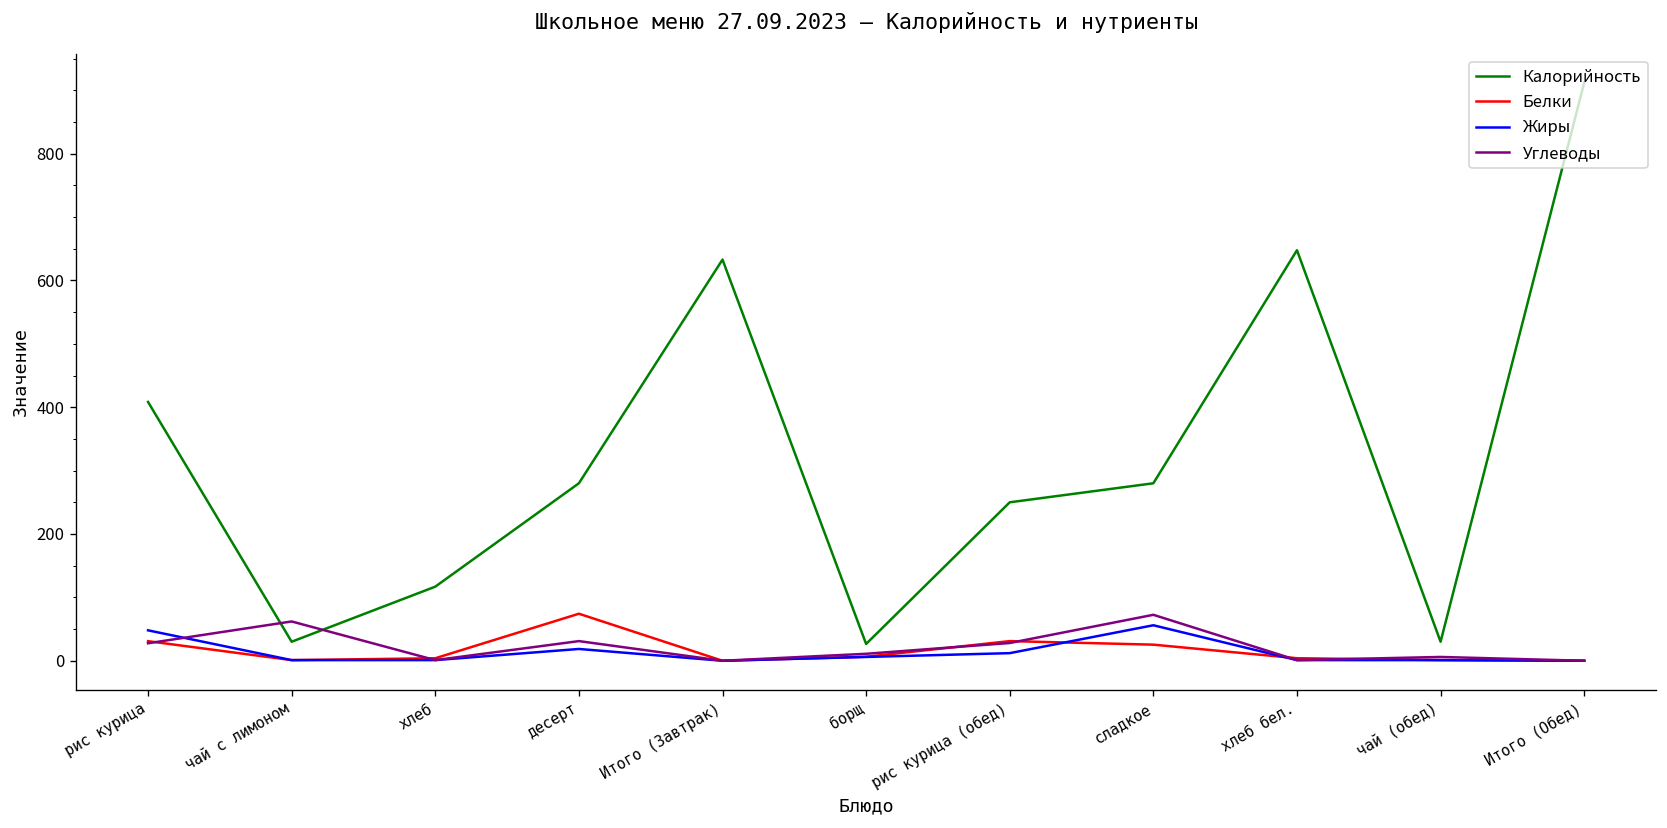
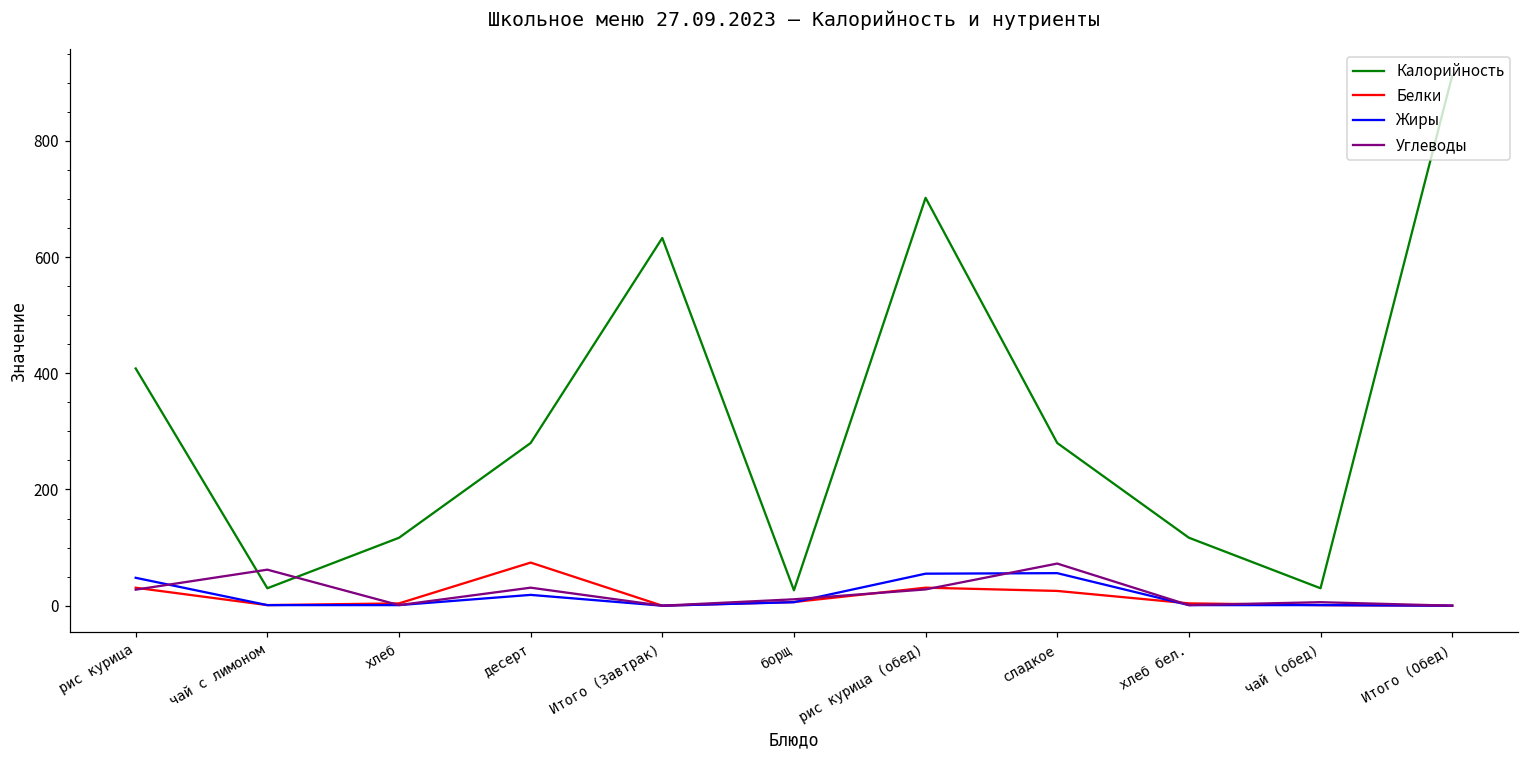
Калорийность, рис курица (обед): 250 -> 700
Жиры, рис курица (обед): 10 -> 60
Калорийность, хлеб бел.: 650 -> 120
